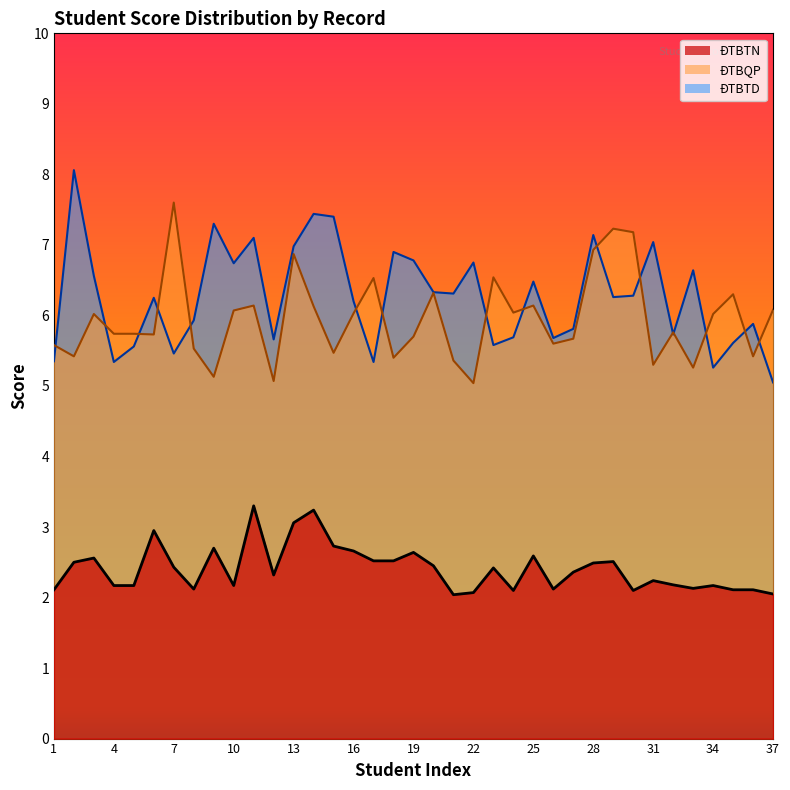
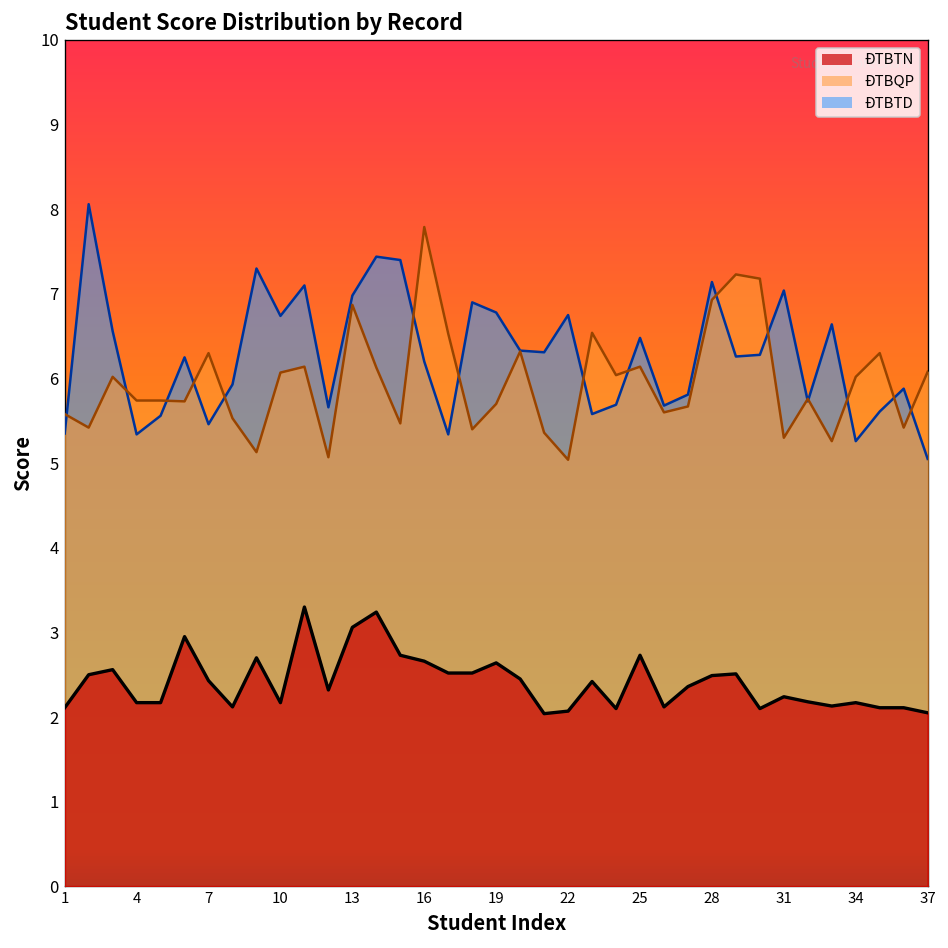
ĐTBQP, 7: 7.6 -> 6.3
ĐTBQP, 16: 6.0 -> 7.8
ĐTBTN, 25: 2.6 -> 2.7
